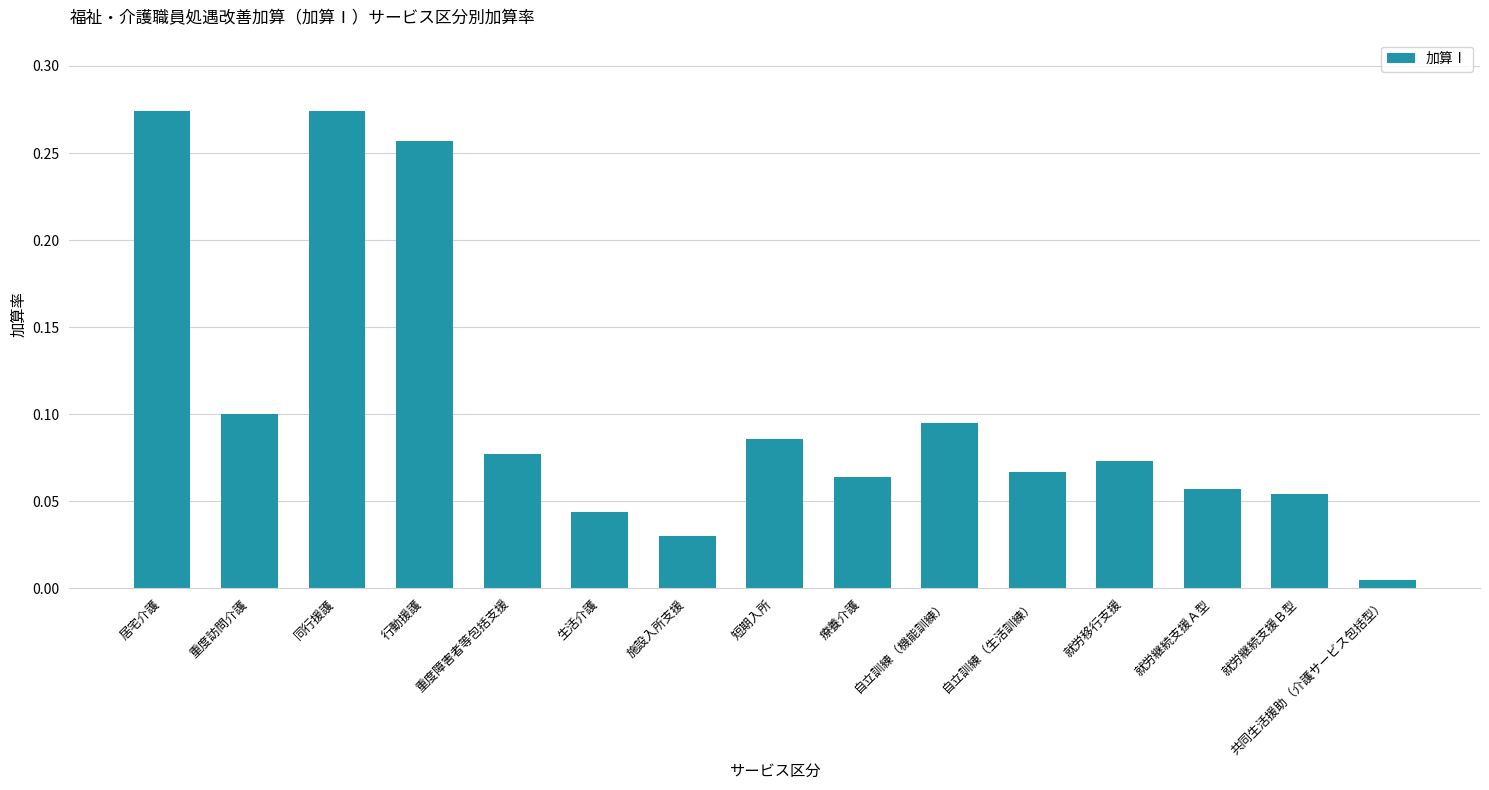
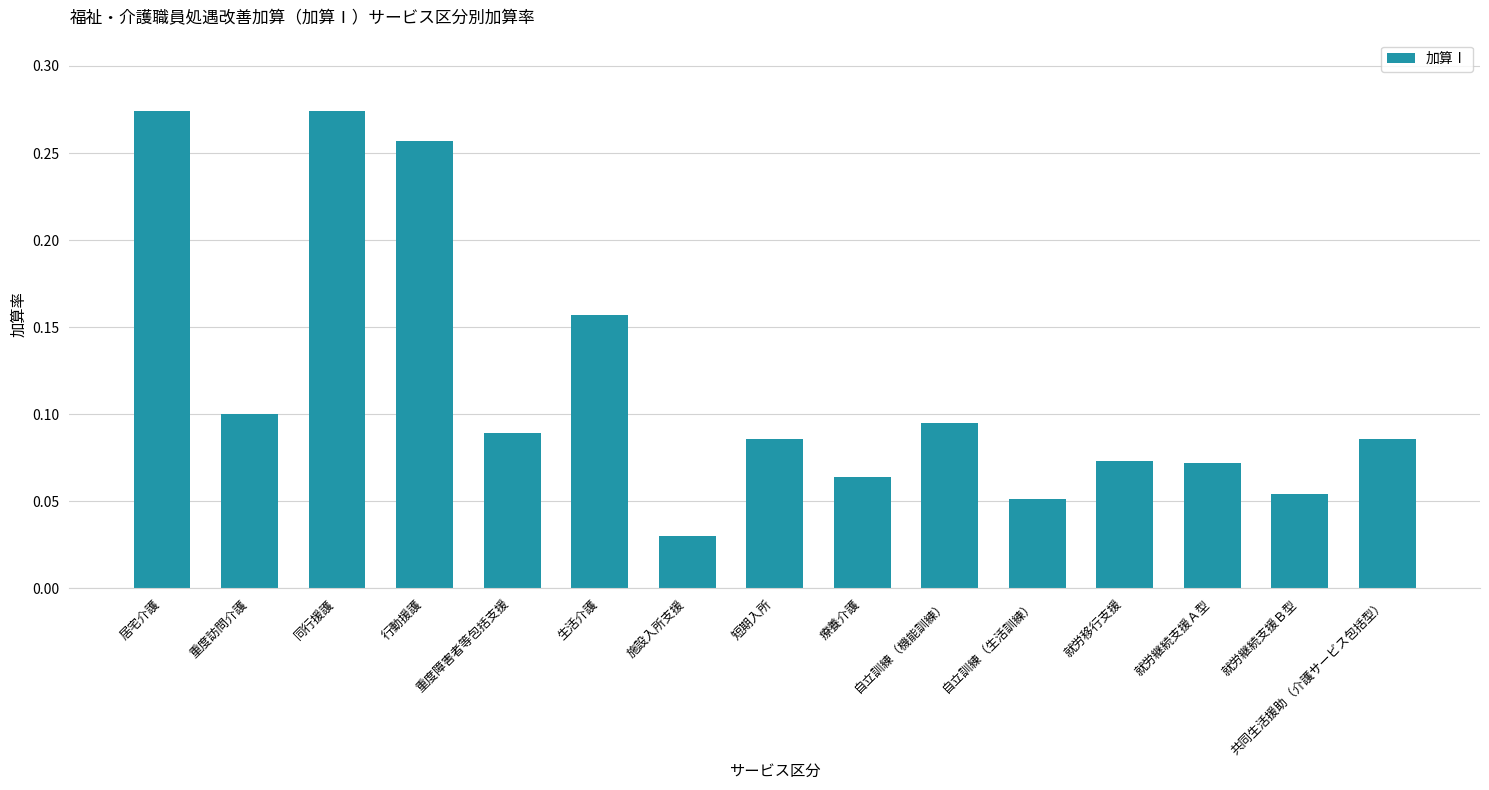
重度障害者等包括支援: 0.077 -> 0.089
生活介護: 0.044 -> 0.157
自立訓練（生活訓練）: 0.067 -> 0.051
就労継続支援Ａ型: 0.057 -> 0.072
共同生活援助（介護サービス包括型）: 0.005 -> 0.086
